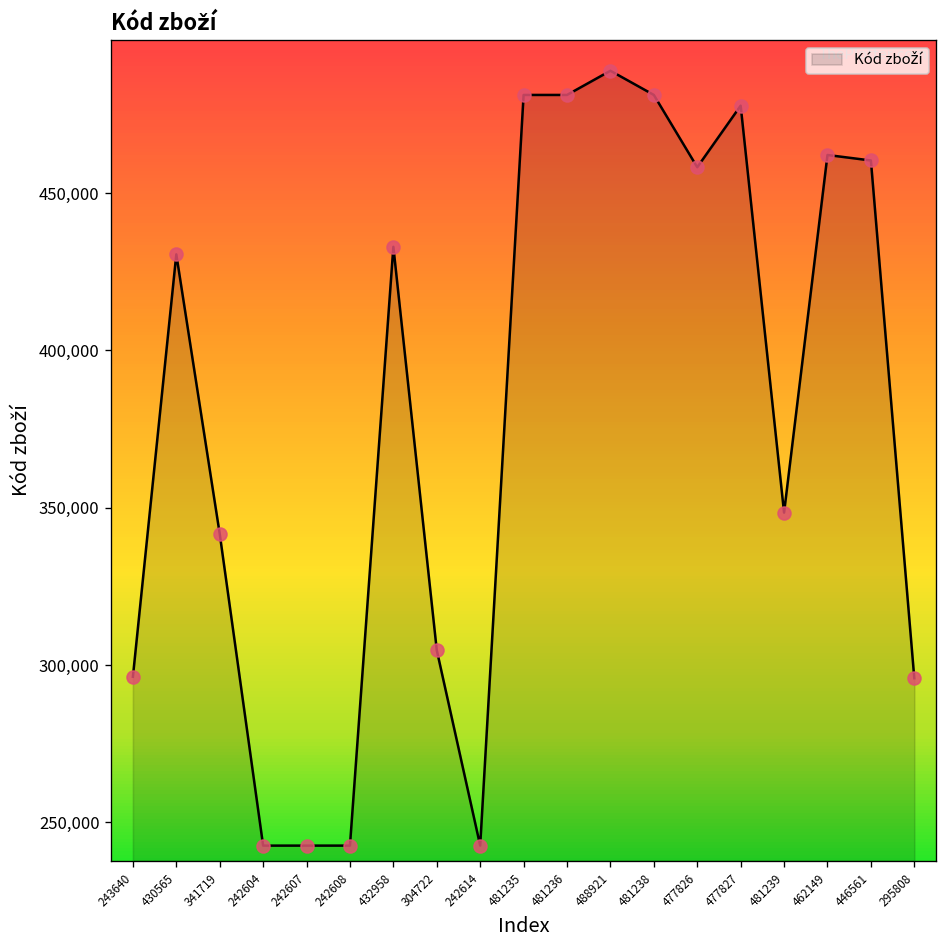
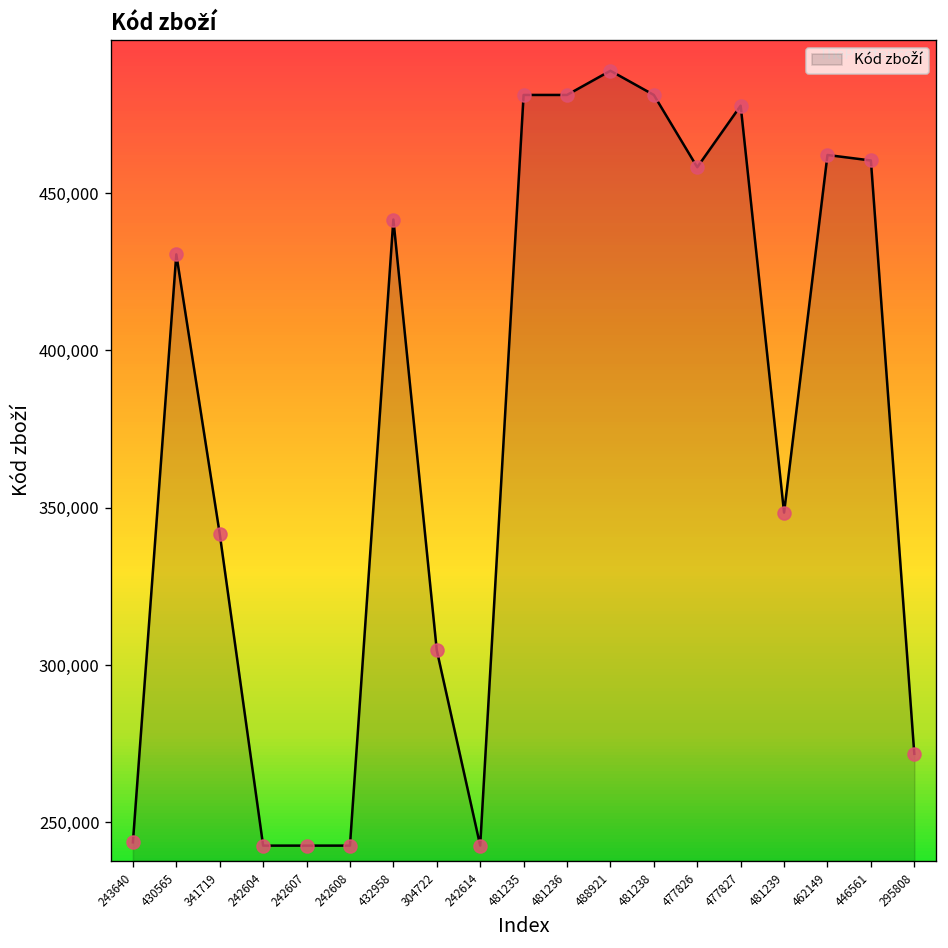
243640: 296,000 -> 244,000
432958: 433,000 -> 442,000
295808: 296,000 -> 272,000
